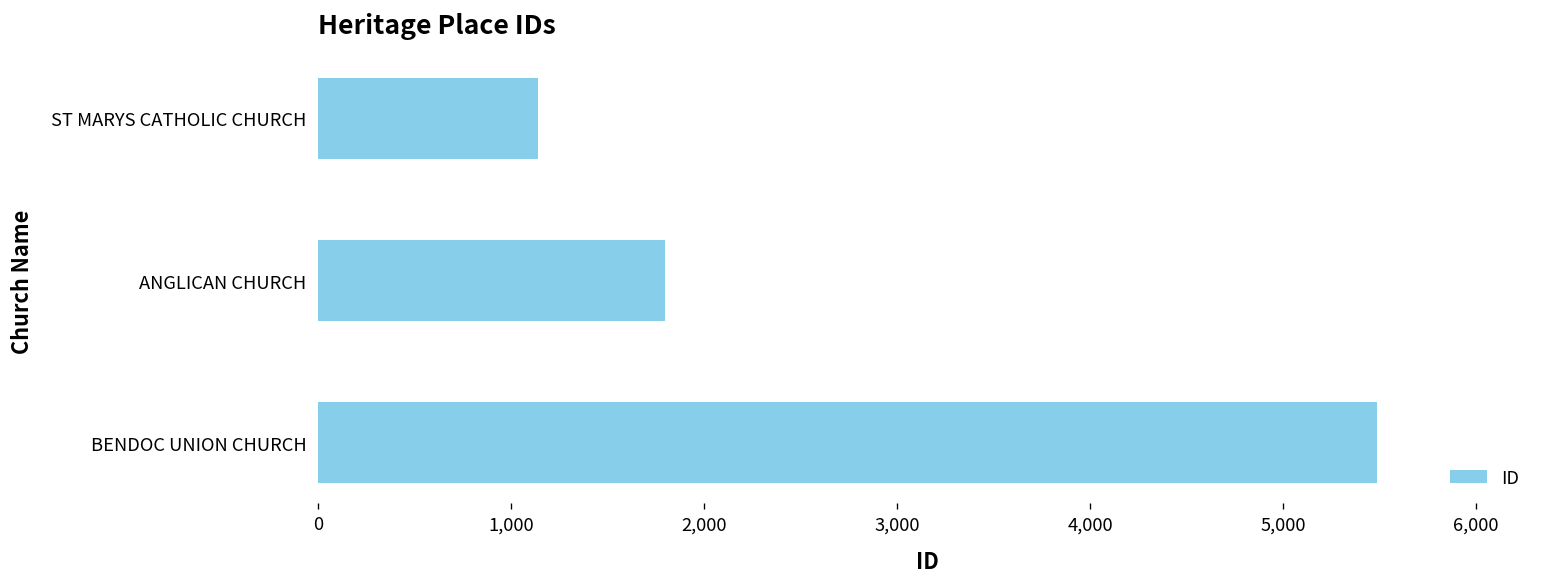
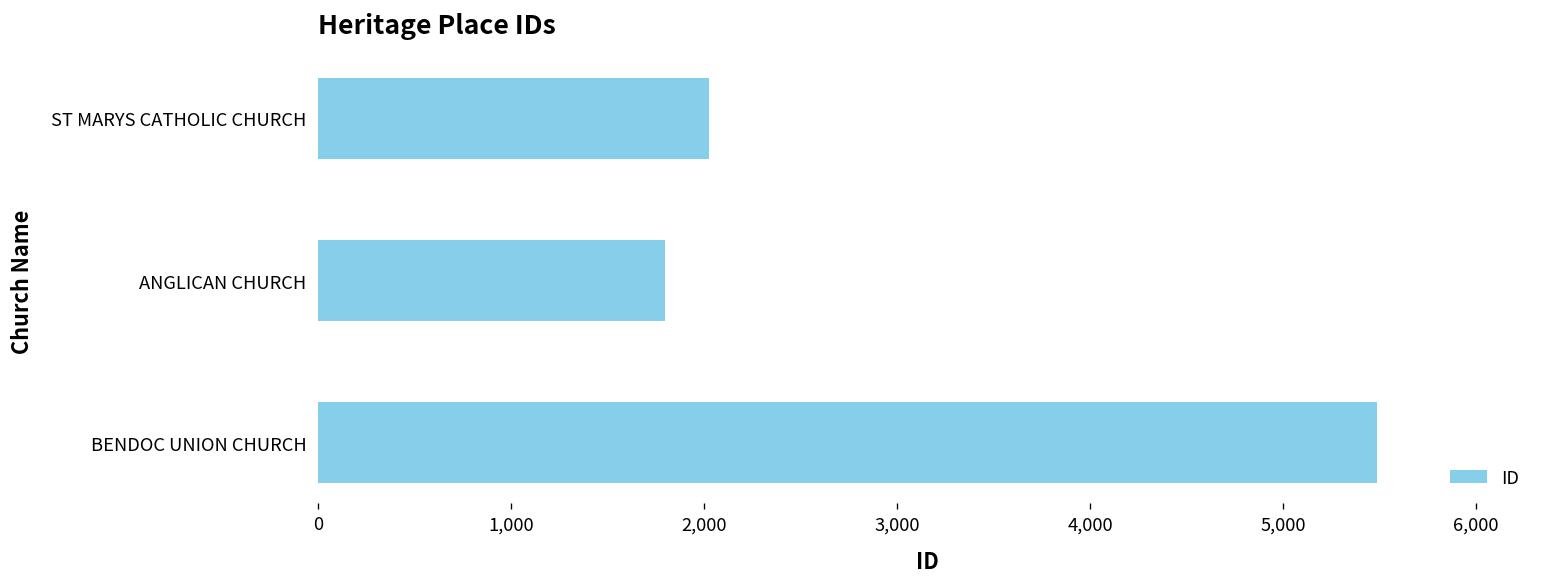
ST MARYS CATHOLIC CHURCH: 1,140 -> 2,020
